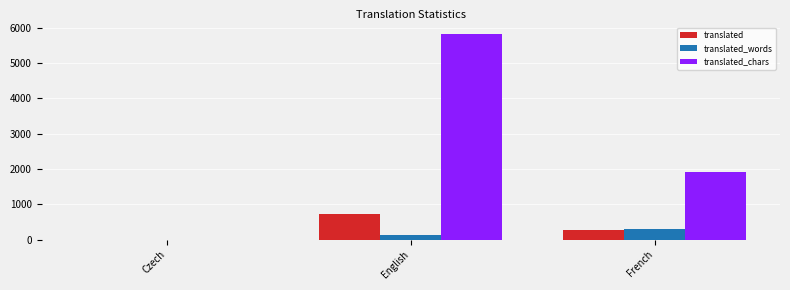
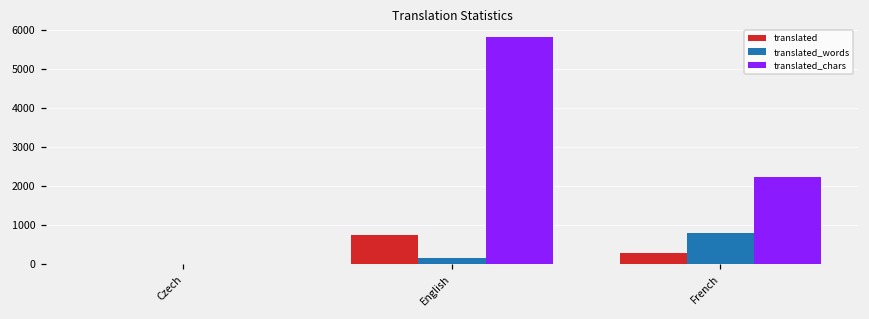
translated_words, French: 300 -> 800
translated_chars, French: 1900 -> 2200
